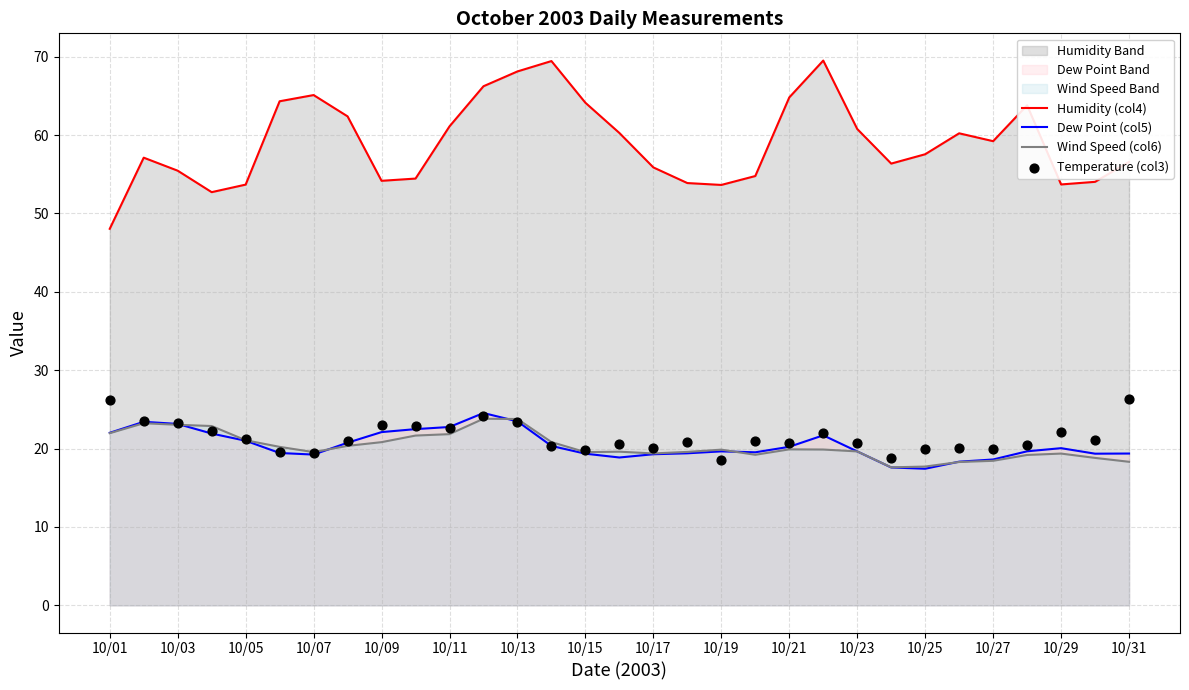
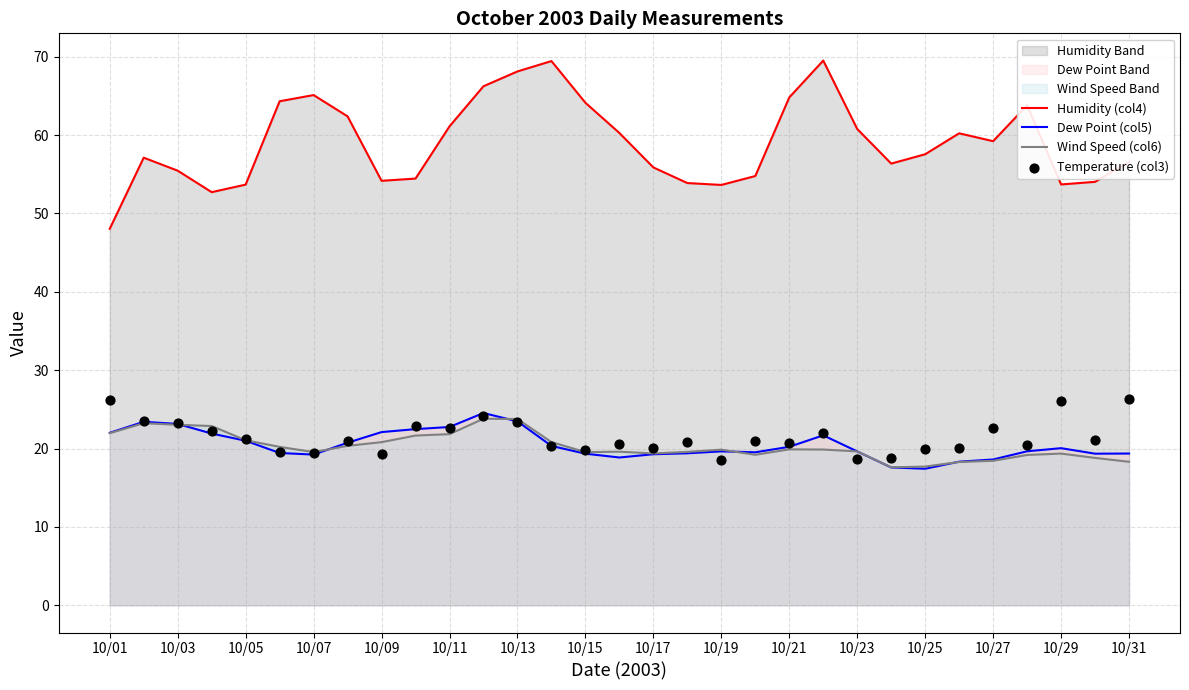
Temperature (col3), 10/09: 23 -> 19
Temperature (col3), 10/23: 21 -> 19
Temperature (col3), 10/27: 20 -> 23
Temperature (col3), 10/29: 22 -> 26
